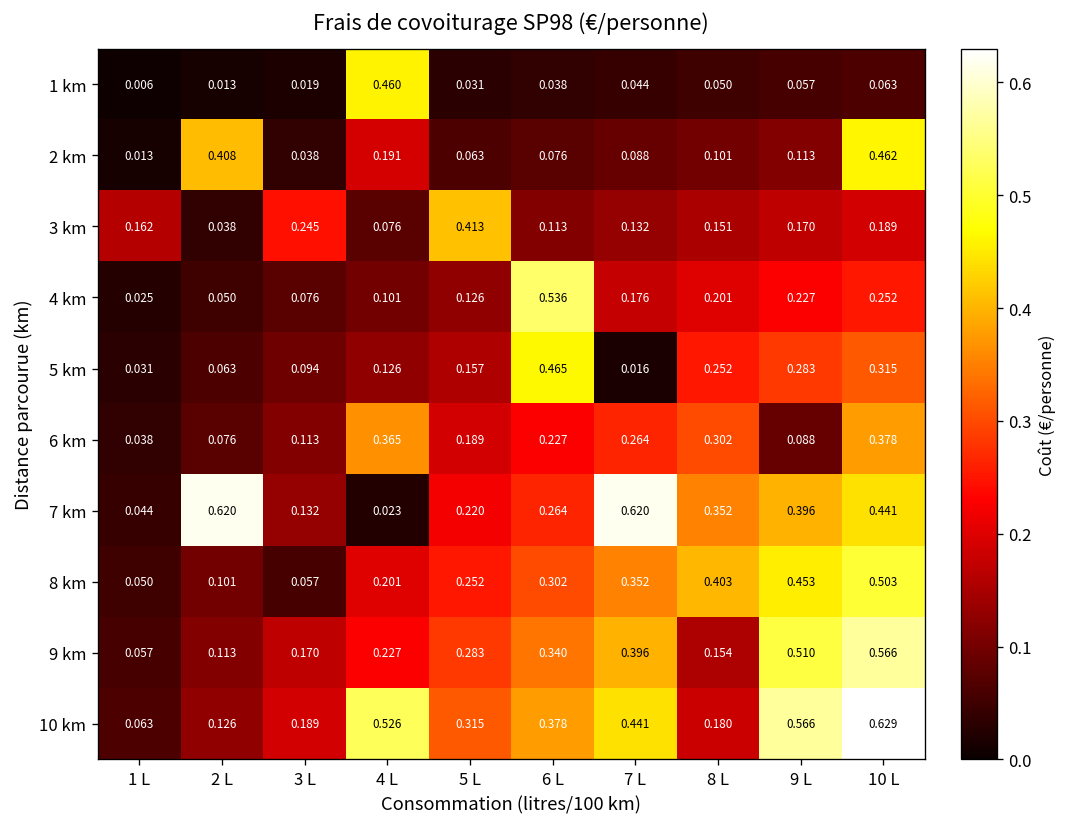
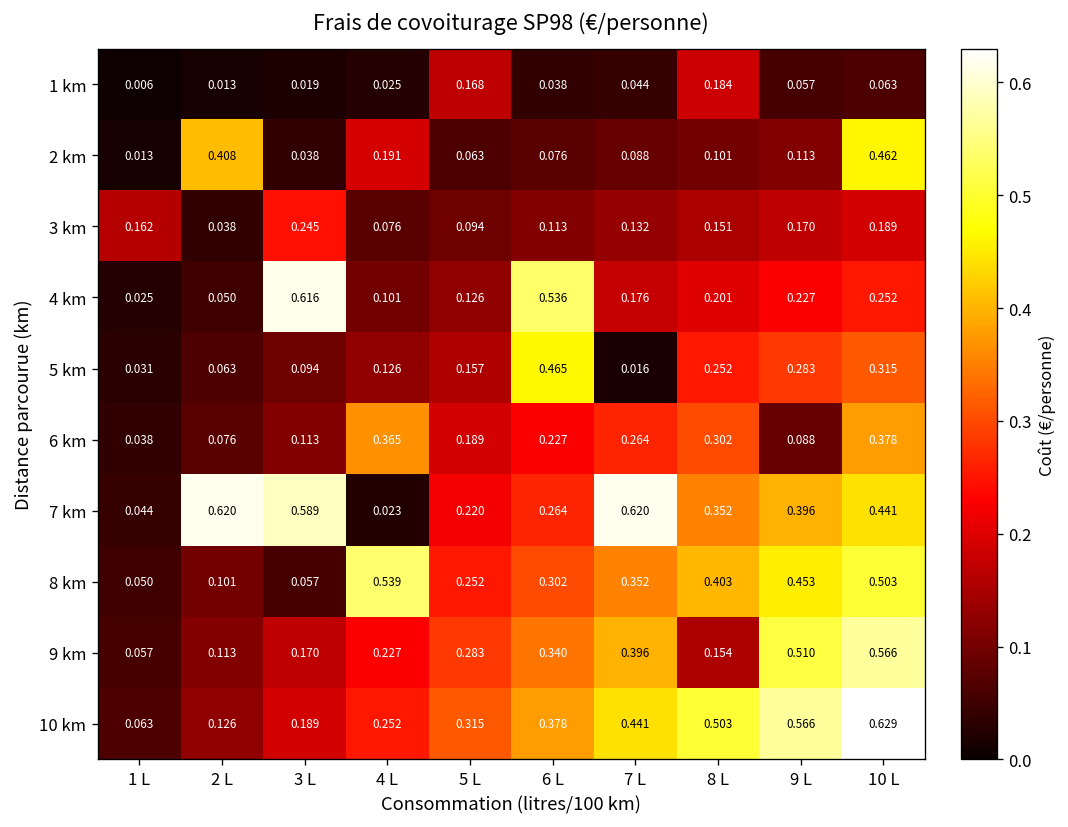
1 km, 4 L: 0.460 -> 0.025
1 km, 5 L: 0.031 -> 0.168
1 km, 8 L: 0.050 -> 0.184
3 km, 5 L: 0.413 -> 0.094
4 km, 3 L: 0.076 -> 0.616
7 km, 3 L: 0.132 -> 0.589
8 km, 4 L: 0.201 -> 0.539
10 km, 4 L: 0.526 -> 0.252
10 km, 8 L: 0.180 -> 0.503
